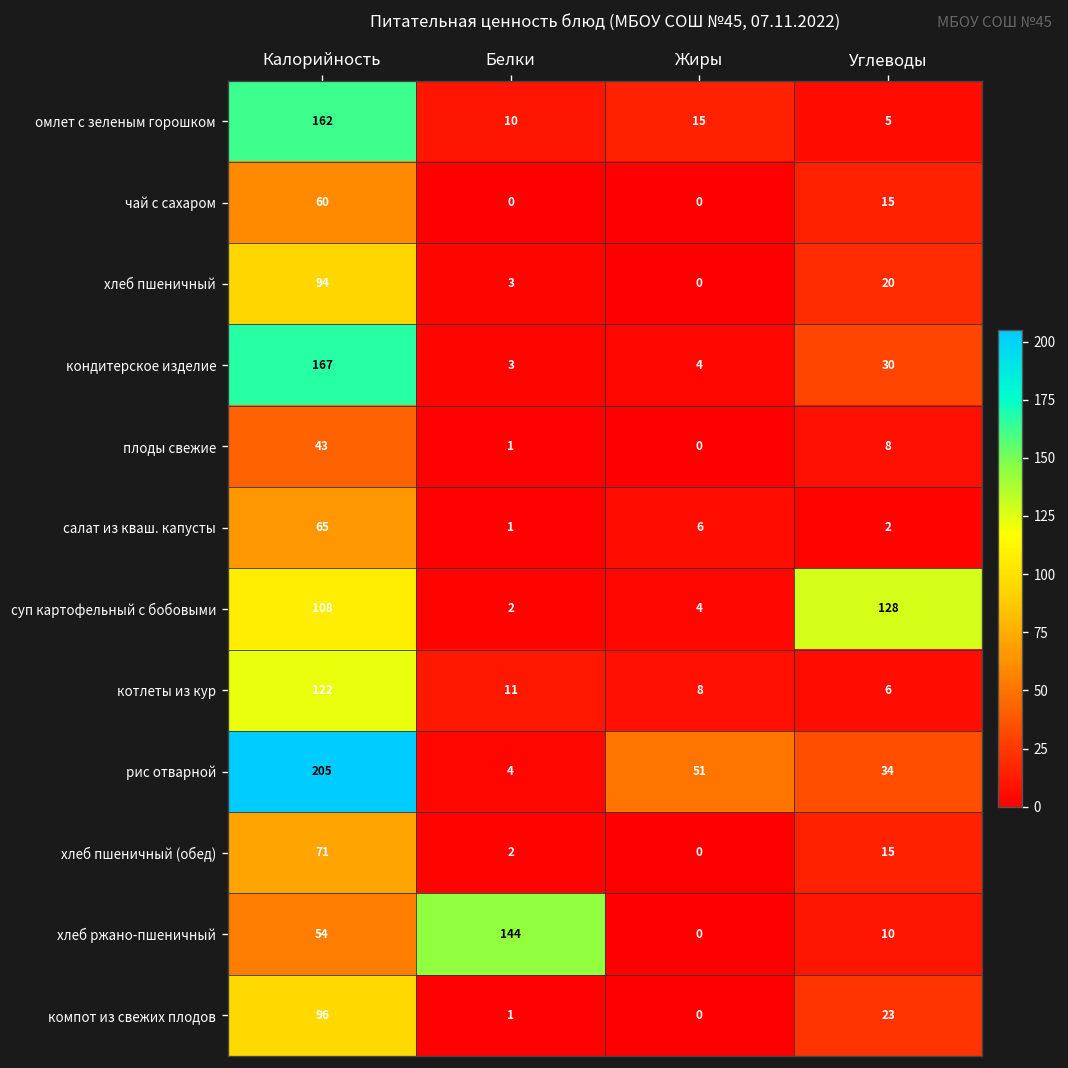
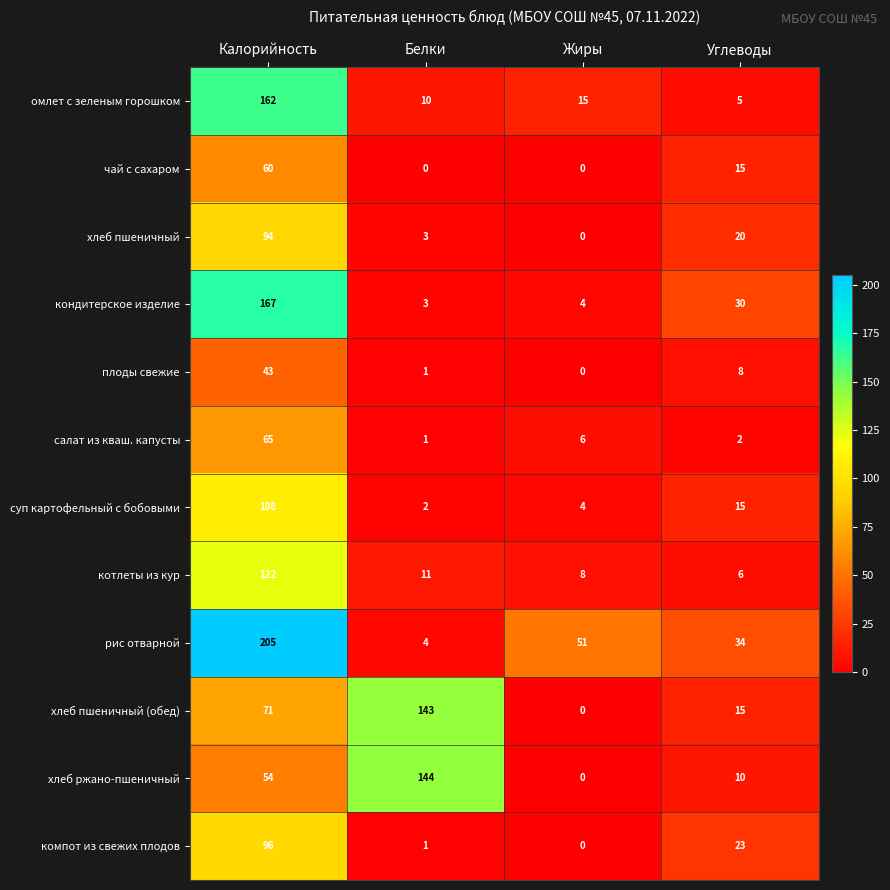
суп картофельный с бобовыми, Углеводы: 128 -> 15
хлеб пшеничный (обед), Белки: 2 -> 143
